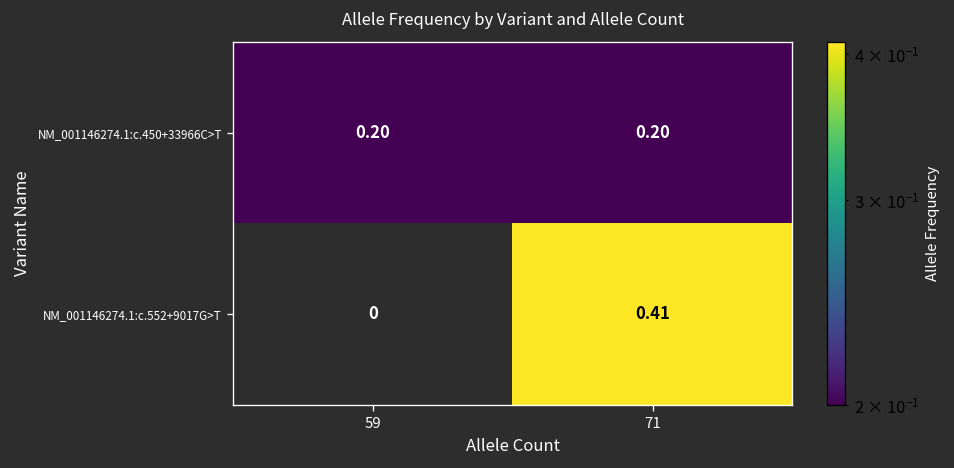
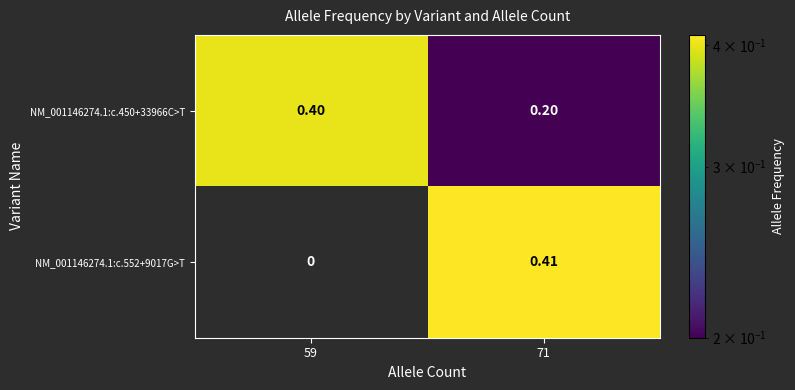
NM_001146274.1:c.450+33966C>T, 59: 0.20 -> 0.40
